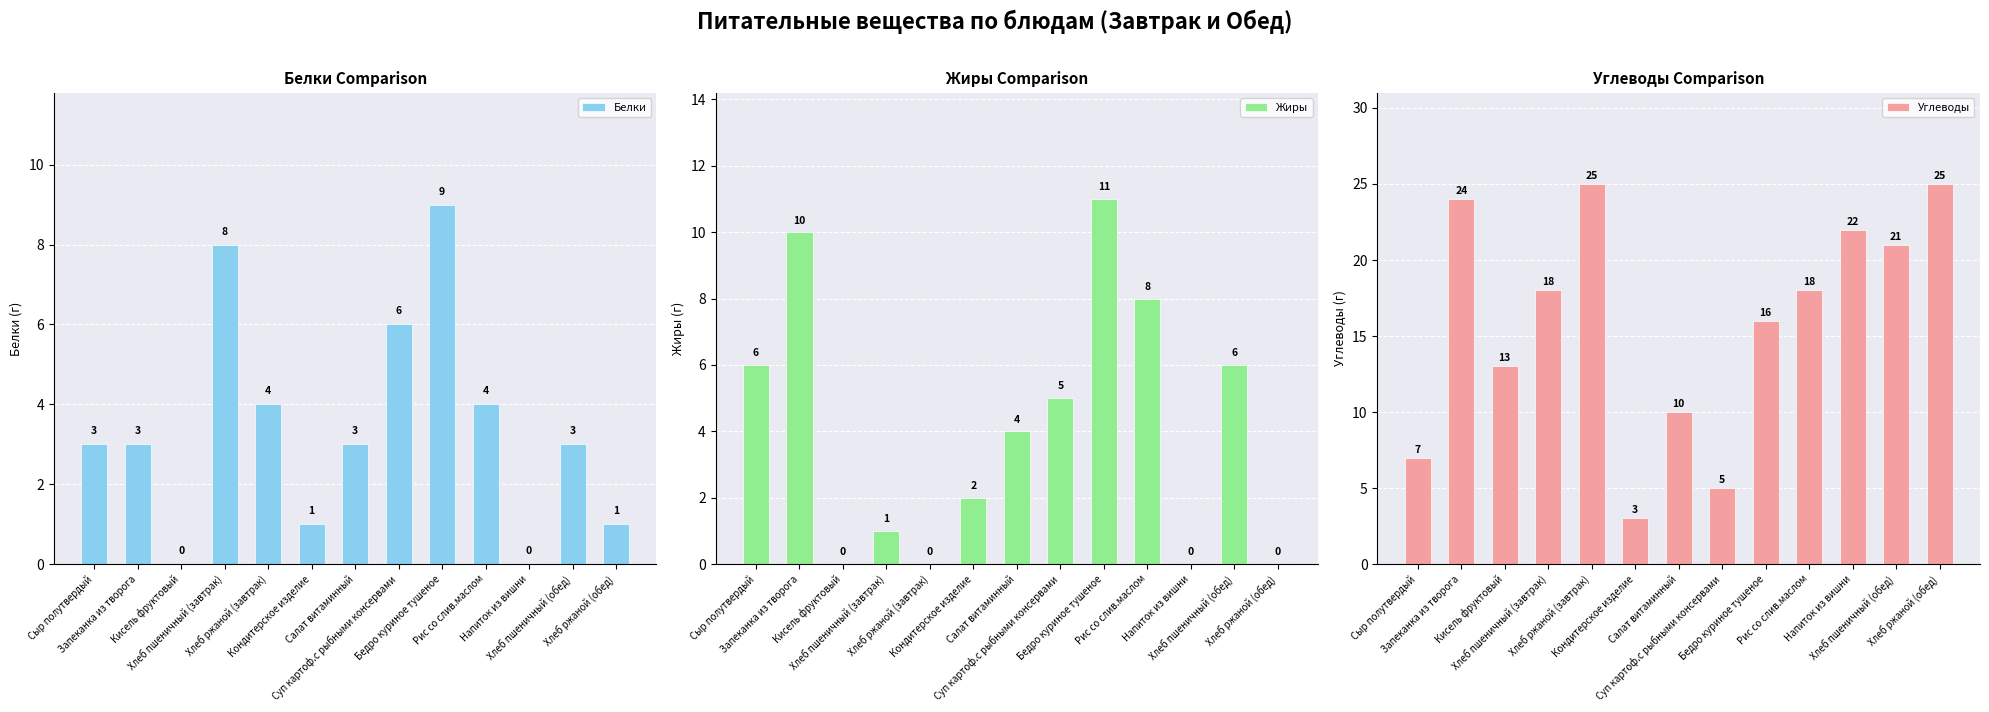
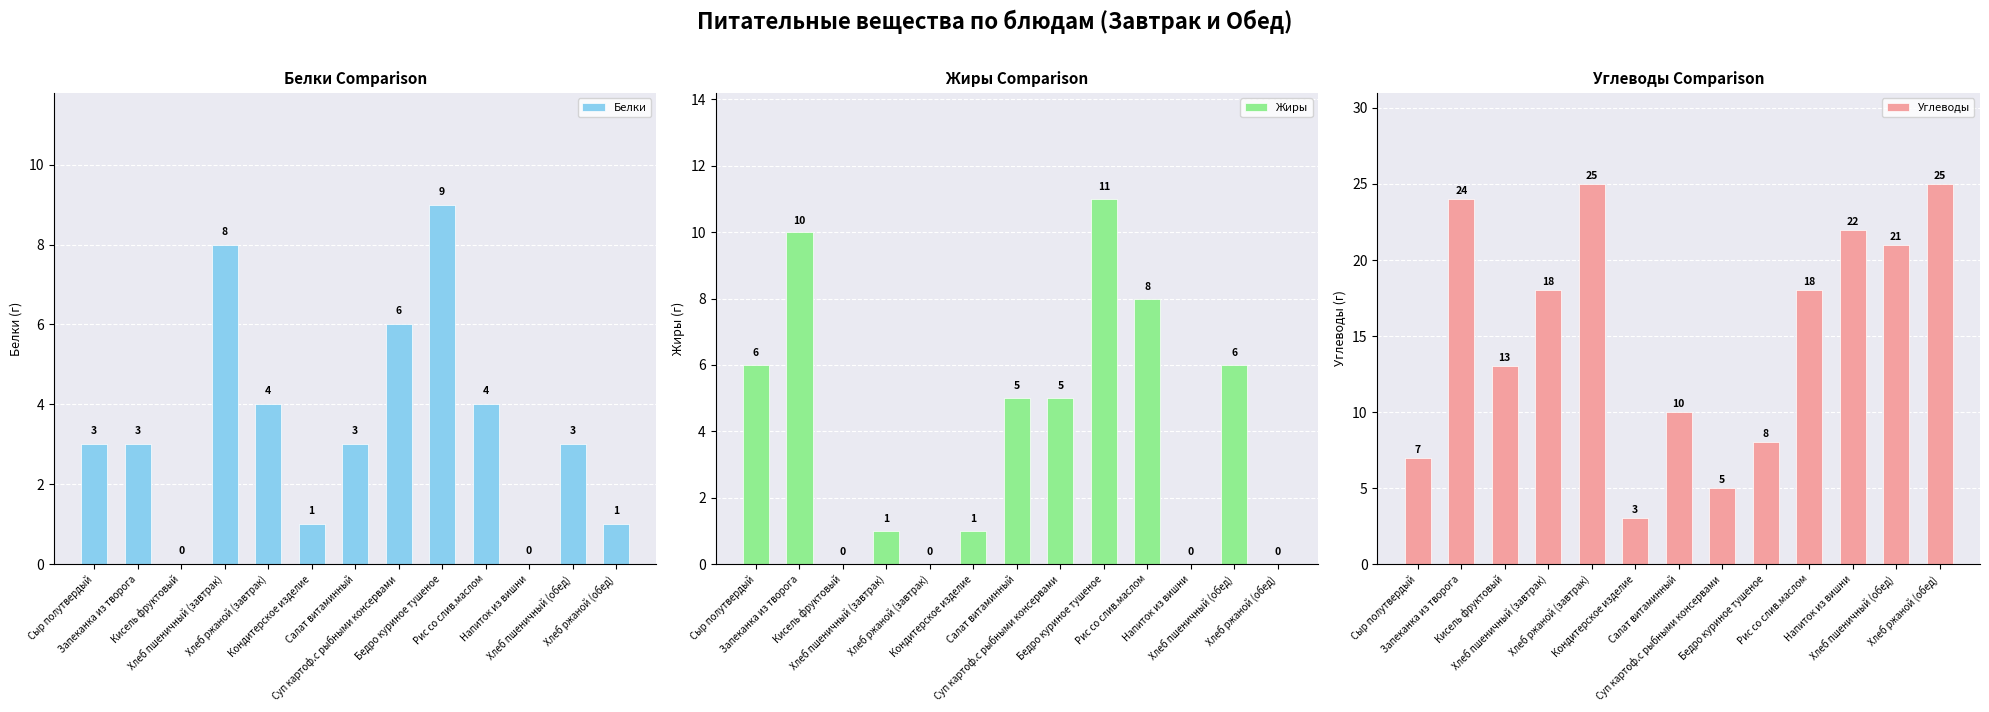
Жиры Comparison, Кондитерское изделие: 2 -> 1
Жиры Comparison, Салат витаминный: 4 -> 5
Углеводы Comparison, Бедро куриное тушеное: 16 -> 8
